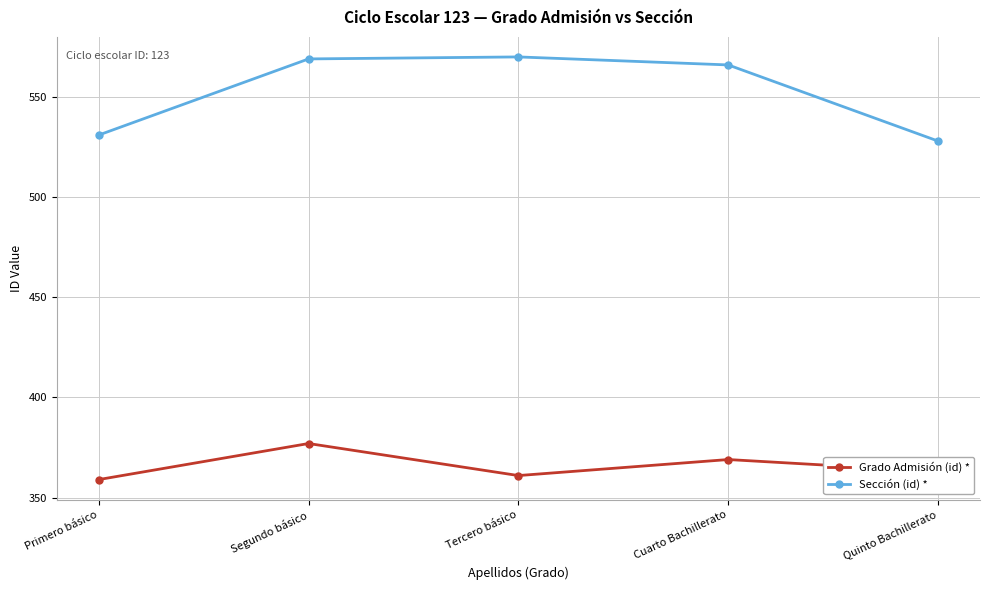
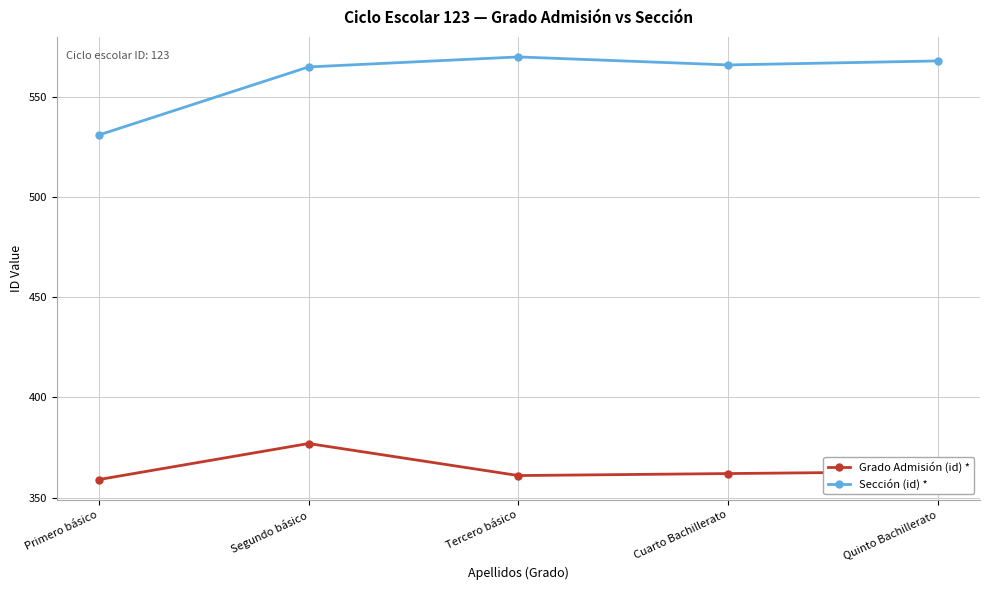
Sección (id) *, Segundo básico: 569 -> 565
Grado Admisión (id) *, Cuarto Bachillerato: 369 -> 362
Sección (id) *, Quinto Bachillerato: 528 -> 568
